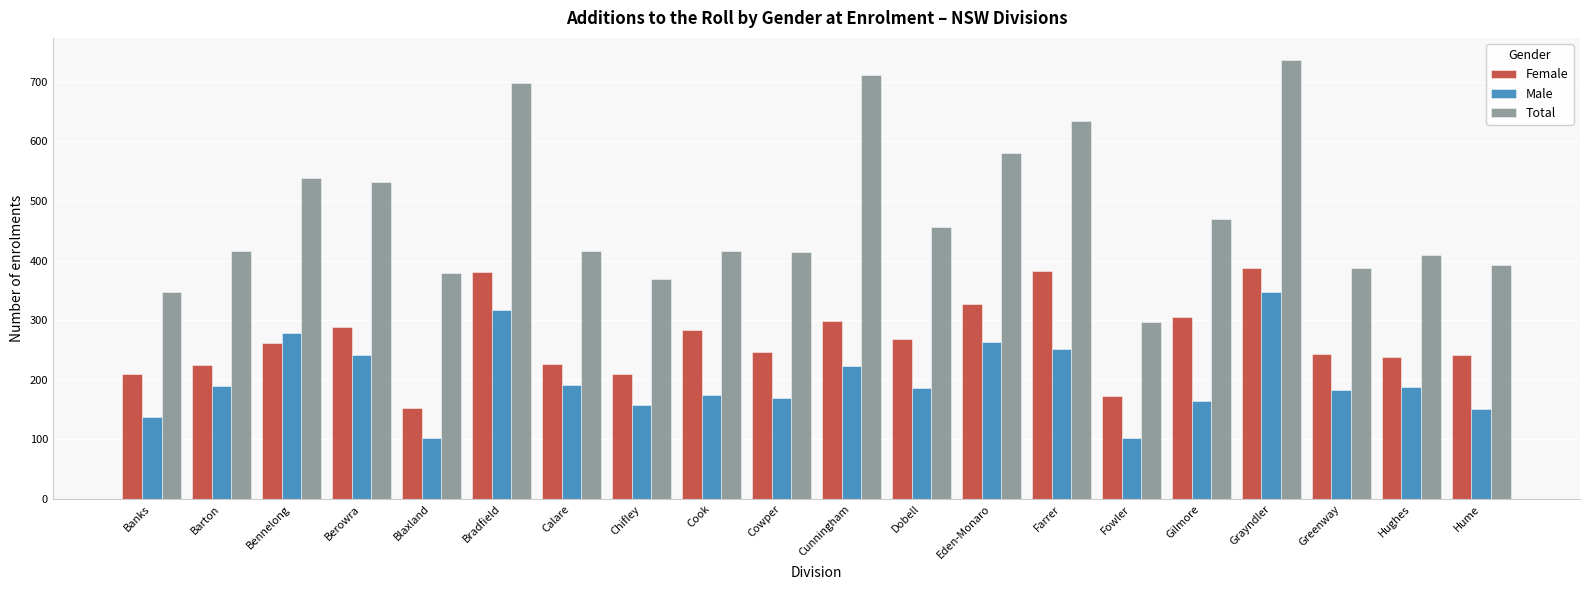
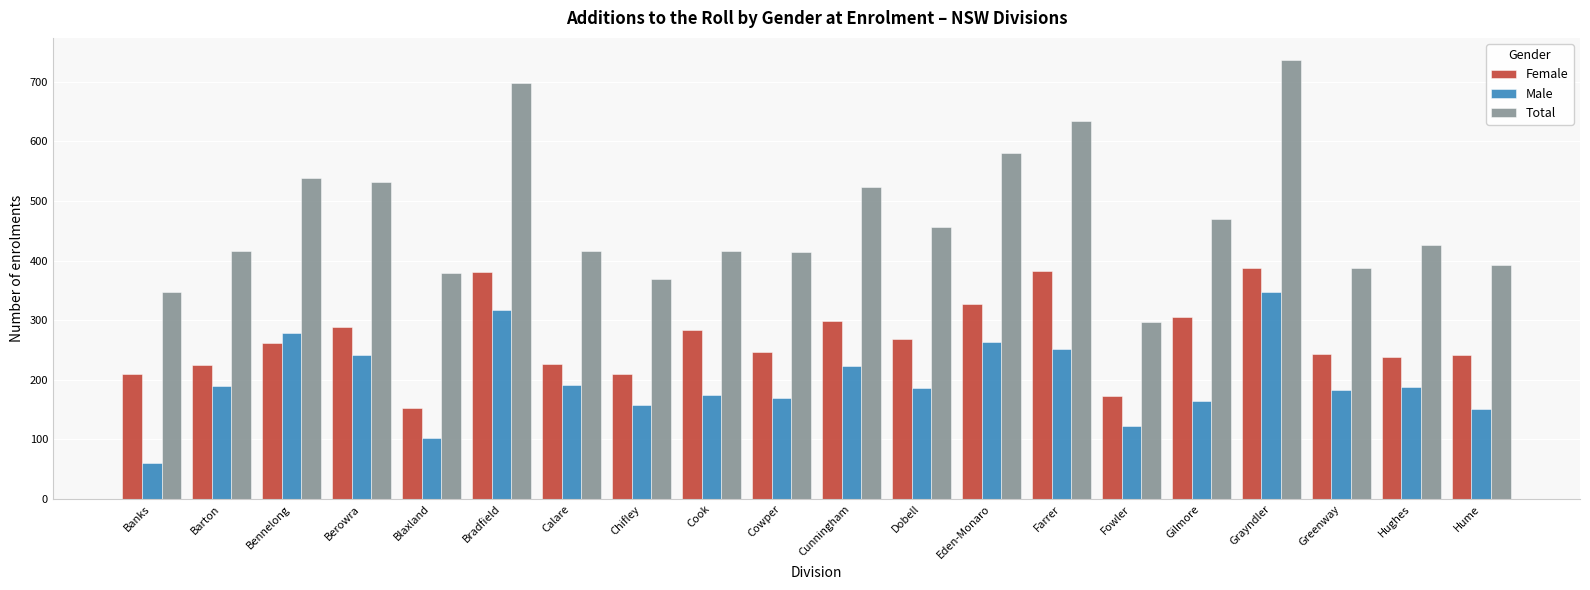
Male, Banks: 140 -> 60
Total, Cunningham: 710 -> 520
Male, Fowler: 100 -> 120
Total, Hughes: 410 -> 430
